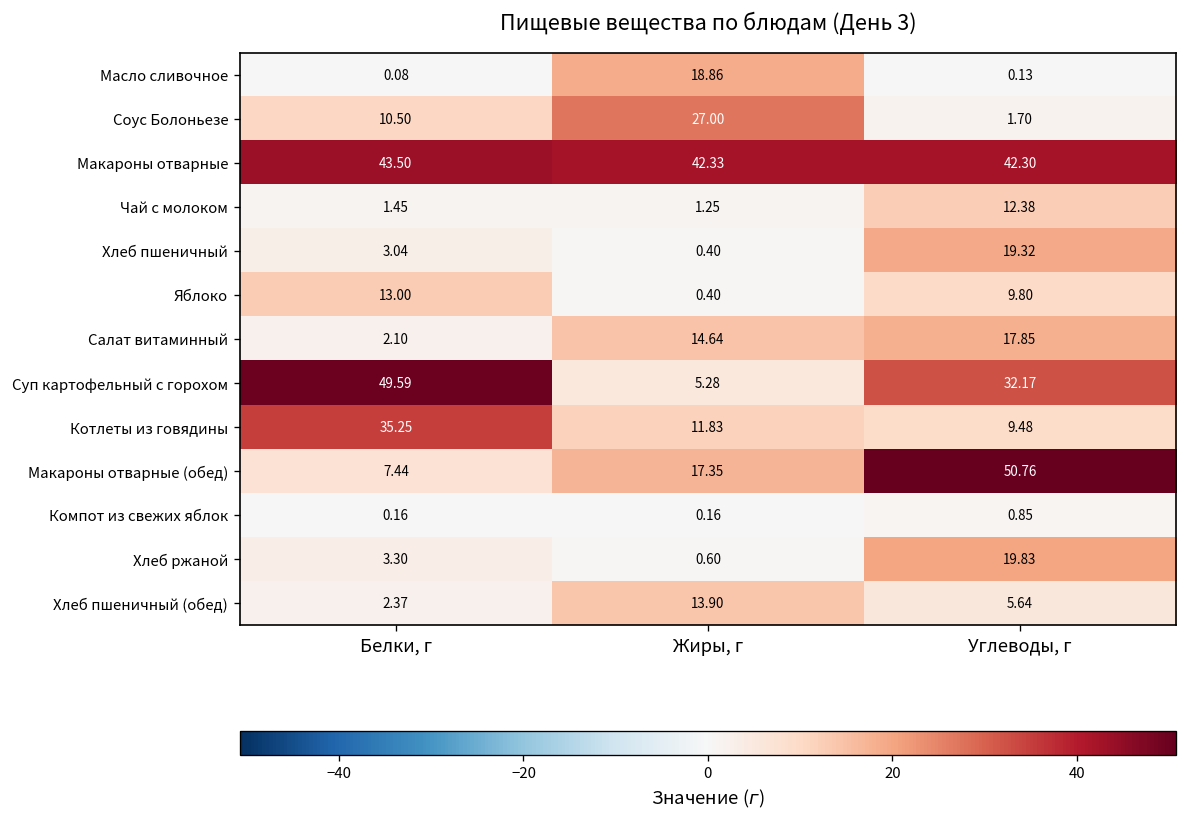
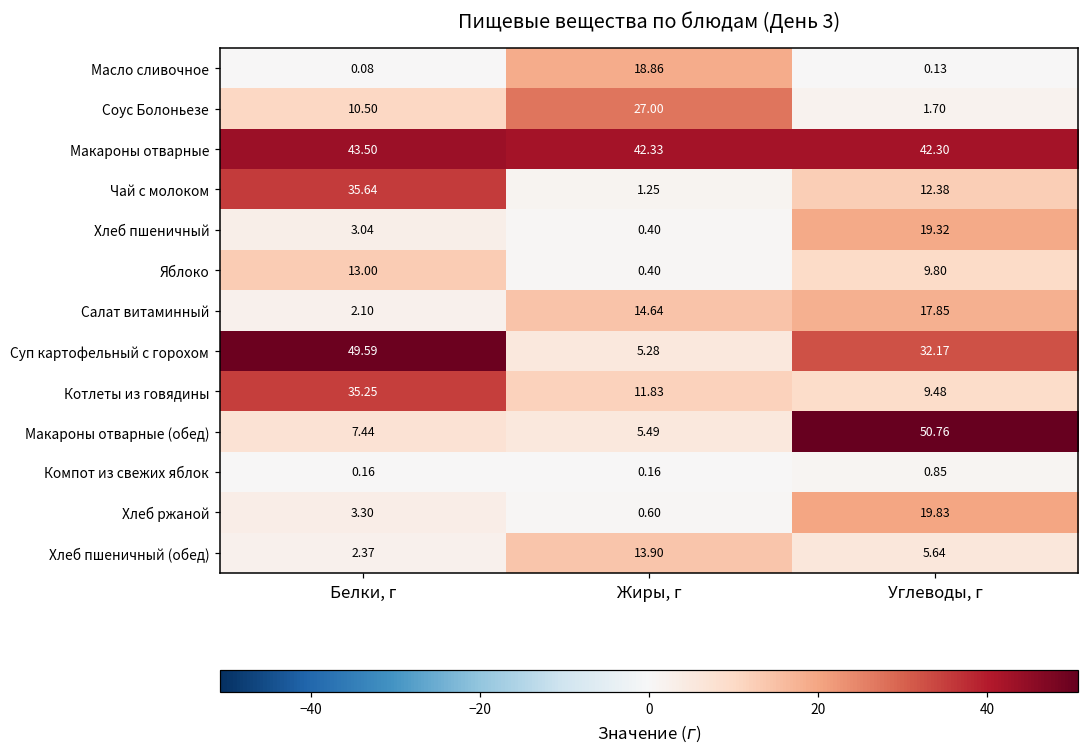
Чай с молоком, Белки, г: 1.45 -> 35.64
Макароны отварные (обед), Жиры, г: 17.35 -> 5.49
